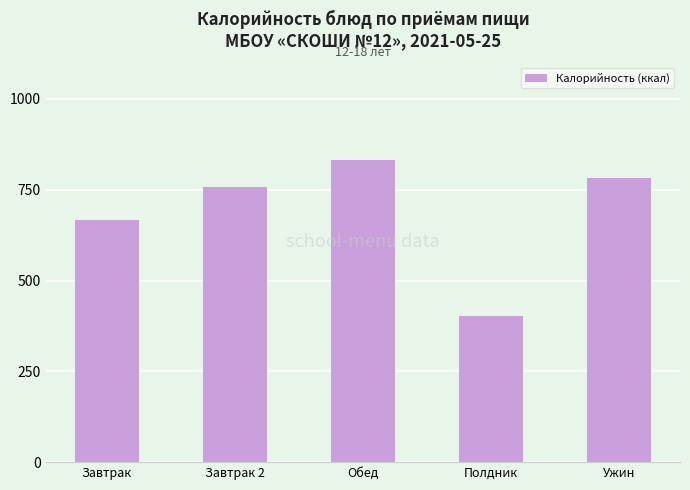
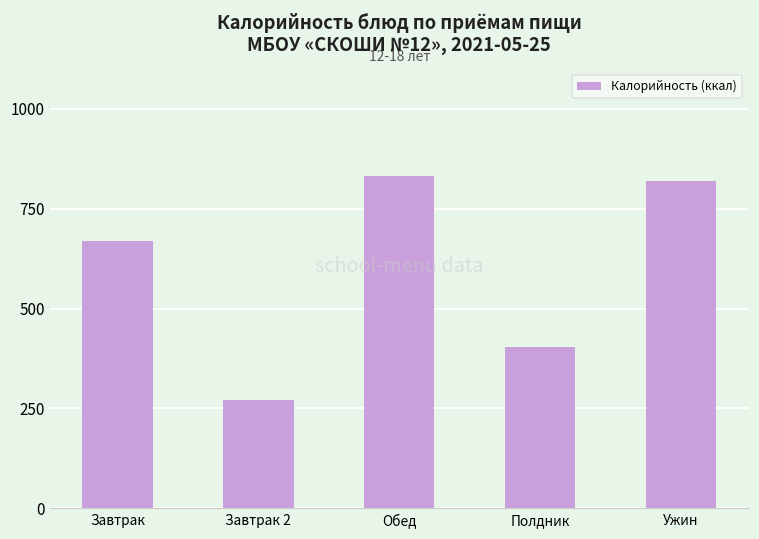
Завтрак 2: 760 -> 270
Ужин: 780 -> 820
